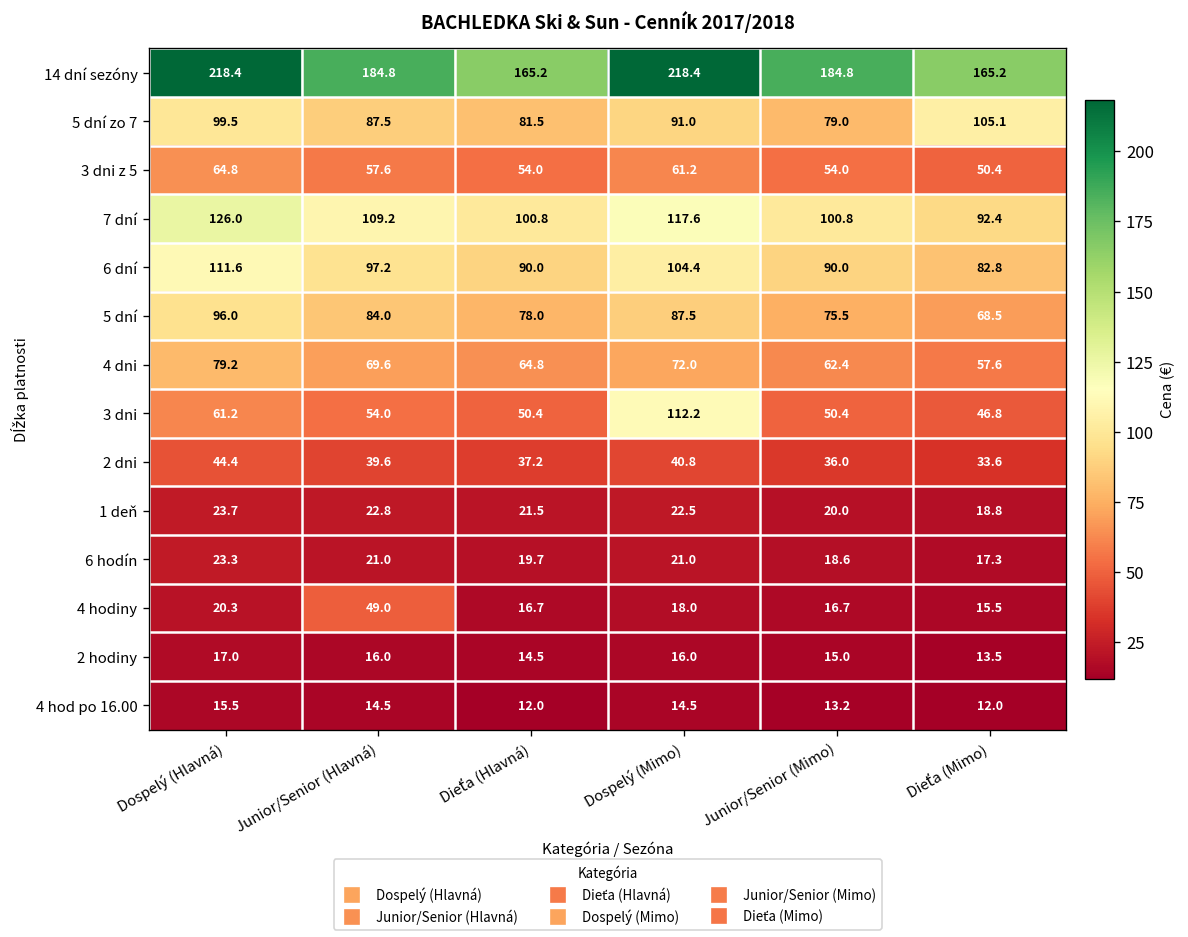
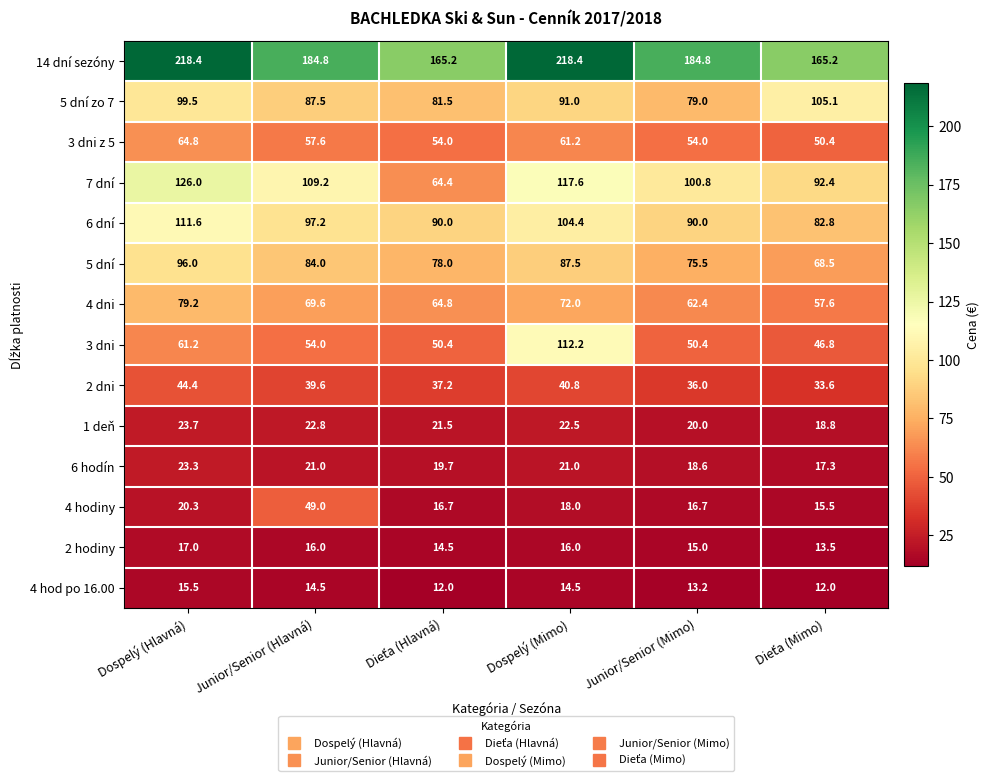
7 dní, Dieťa (Hlavná): 100.8 -> 64.4
